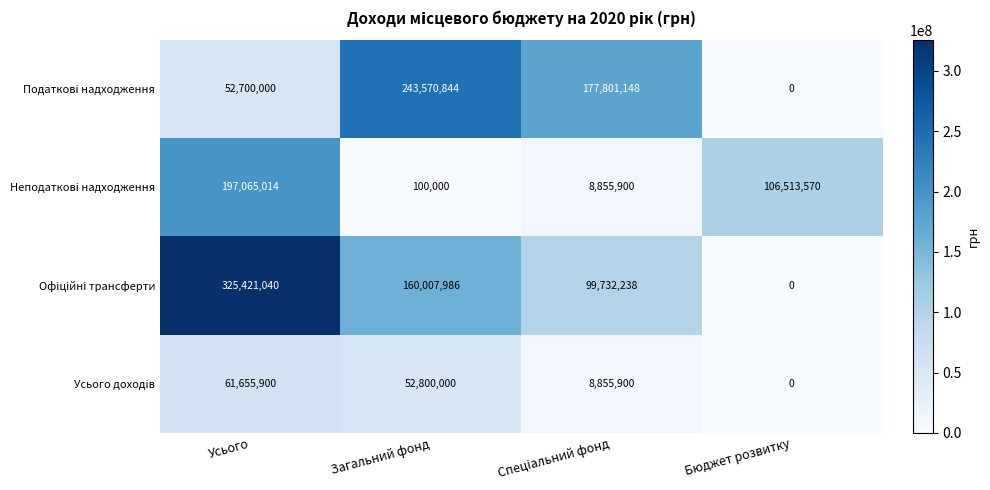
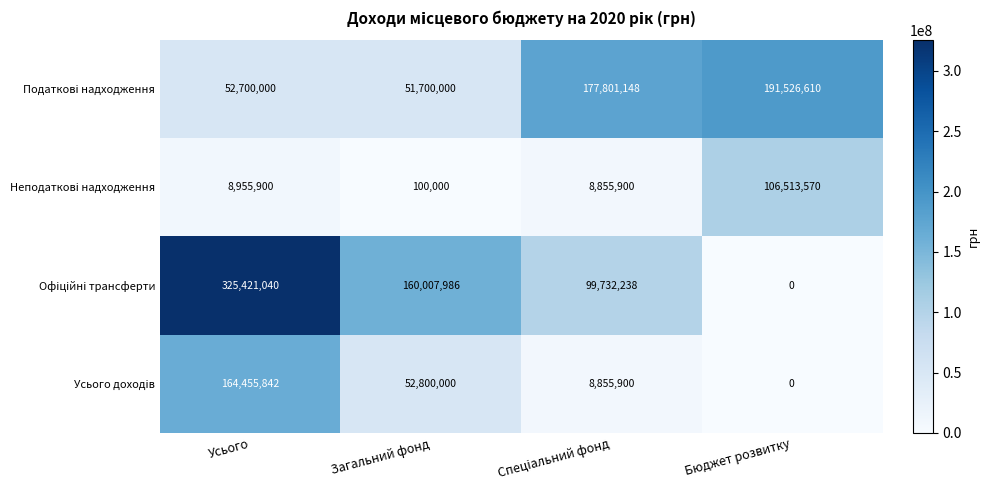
Податкові надходження, Загальний фонд: 243,570,844 -> 51,700,000
Податкові надходження, Бюджет розвитку: 0 -> 191,526,610
Неподаткові надходження, Усього: 197,065,014 -> 8,955,900
Усього доходів, Усього: 61,655,900 -> 164,455,842
